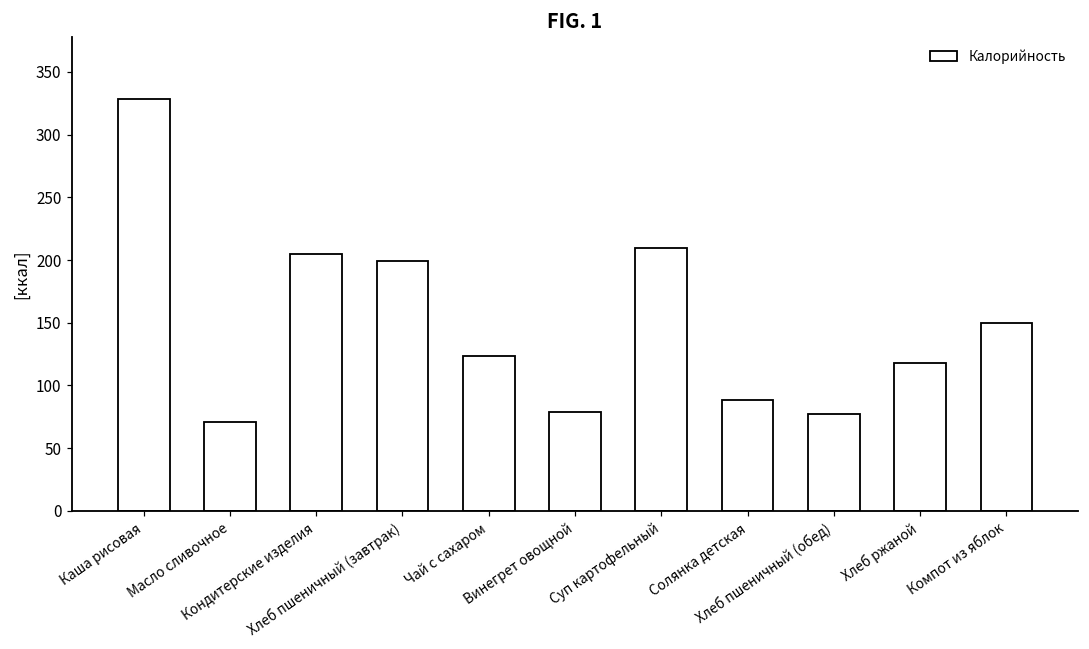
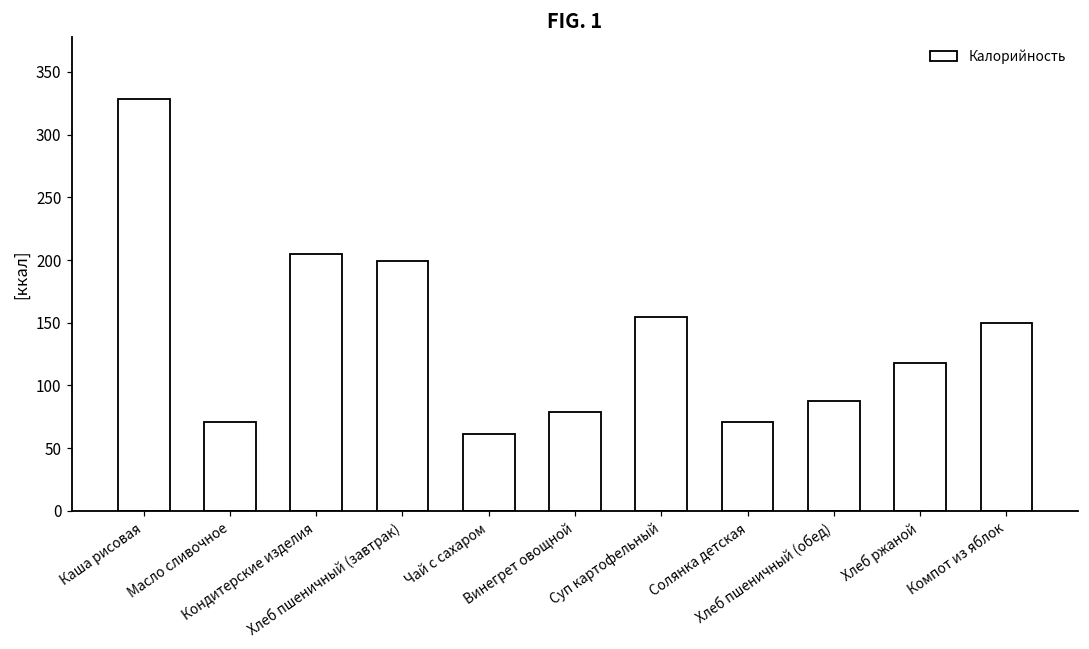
Чай с сахаром: 124 -> 61
Суп картофельный: 210 -> 155
Солянка детская: 89 -> 71
Хлеб пшеничный (обед): 78 -> 88
